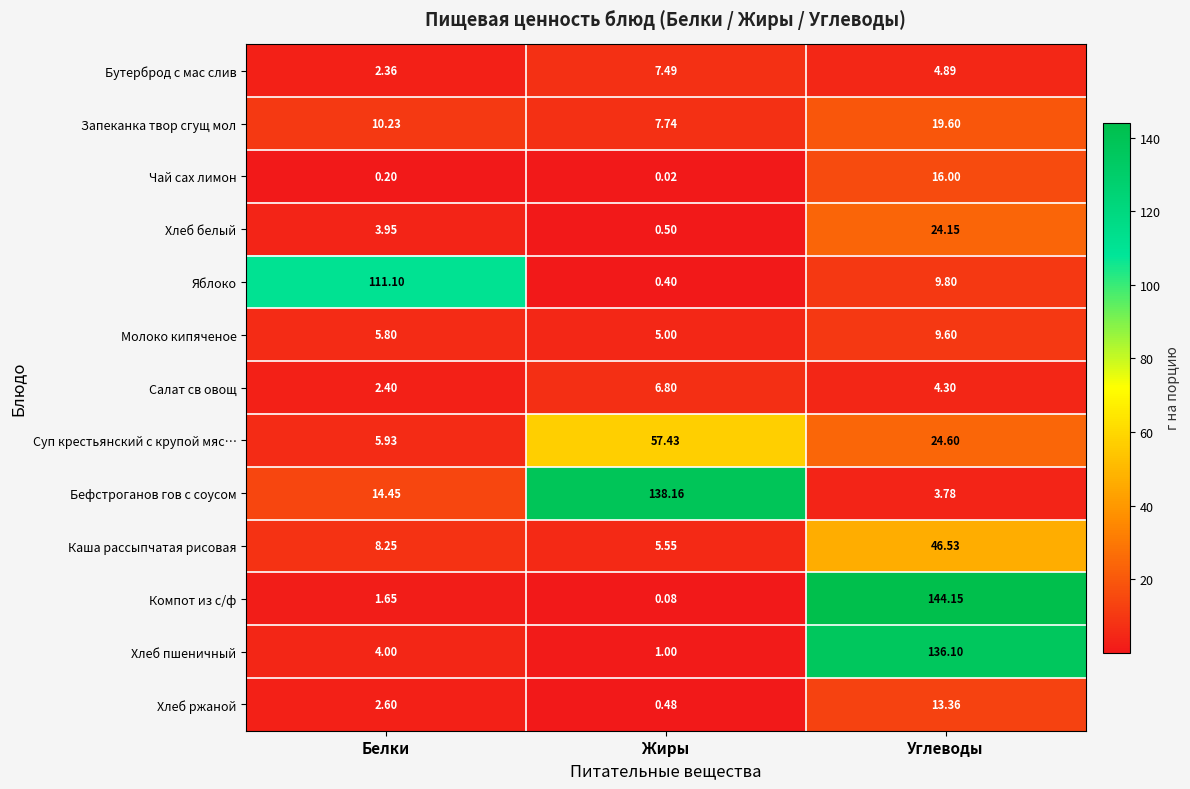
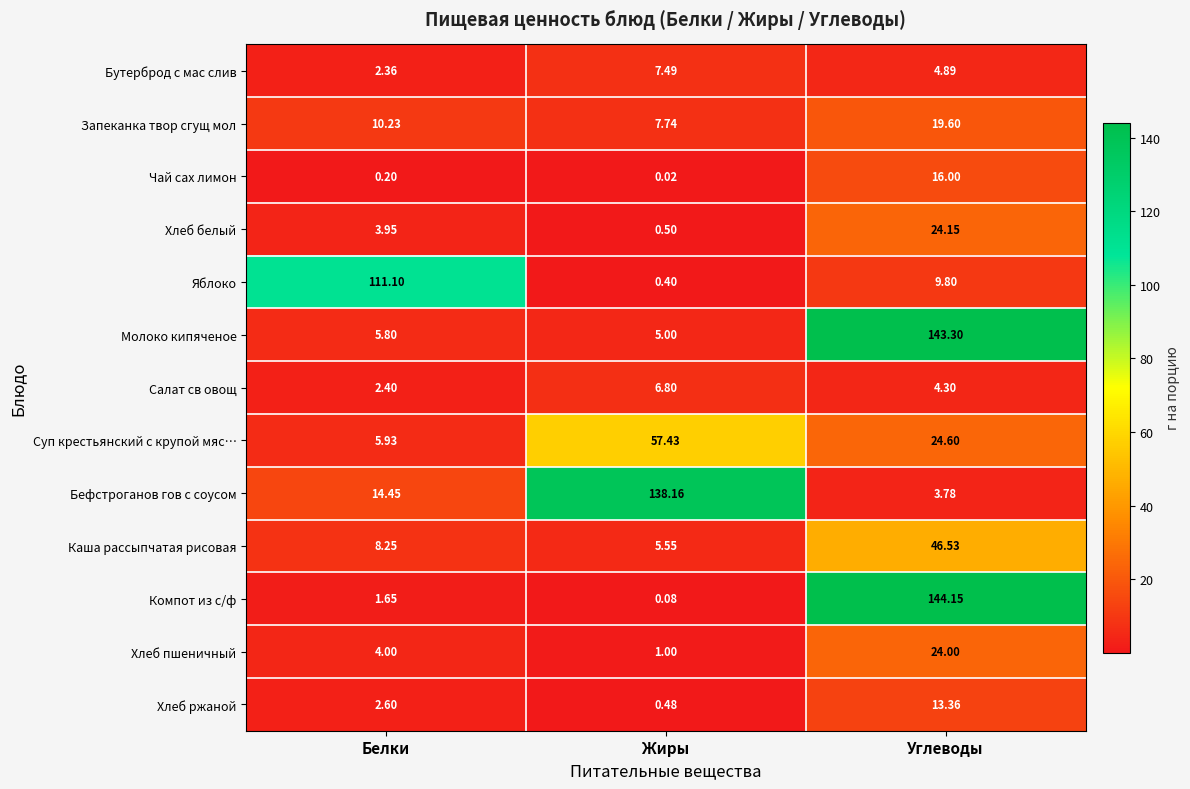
Молоко кипяченое, Углеводы: 9.60 -> 143.30
Хлеб пшеничный, Углеводы: 136.10 -> 24.00
